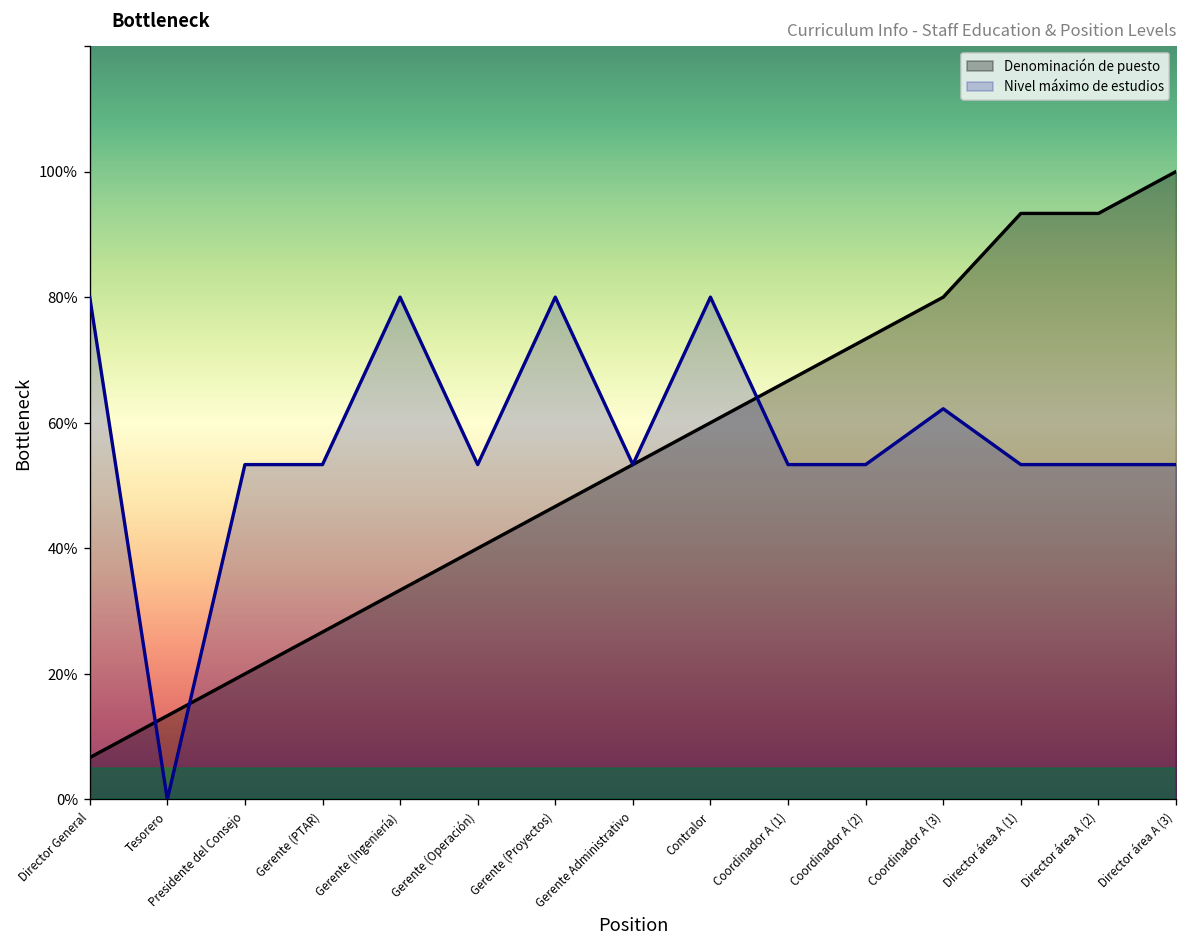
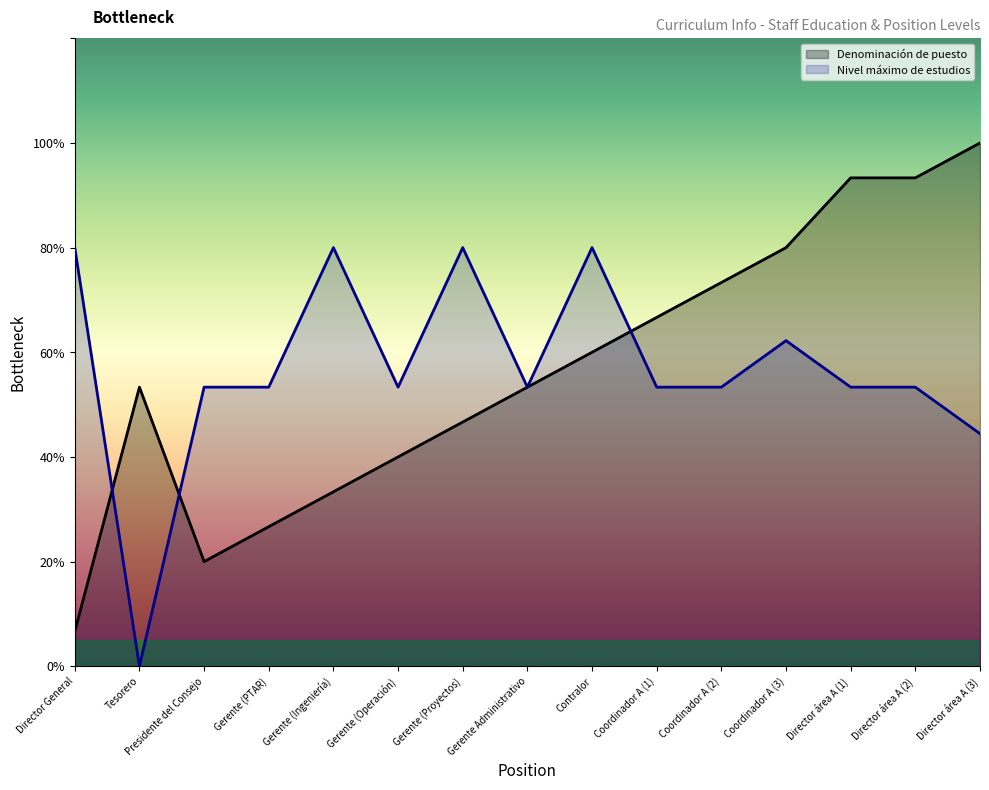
Denominación de puesto, Tesorero: 13% -> 53%
Nivel máximo de estudios, Director área A (3): 53% -> 44%
